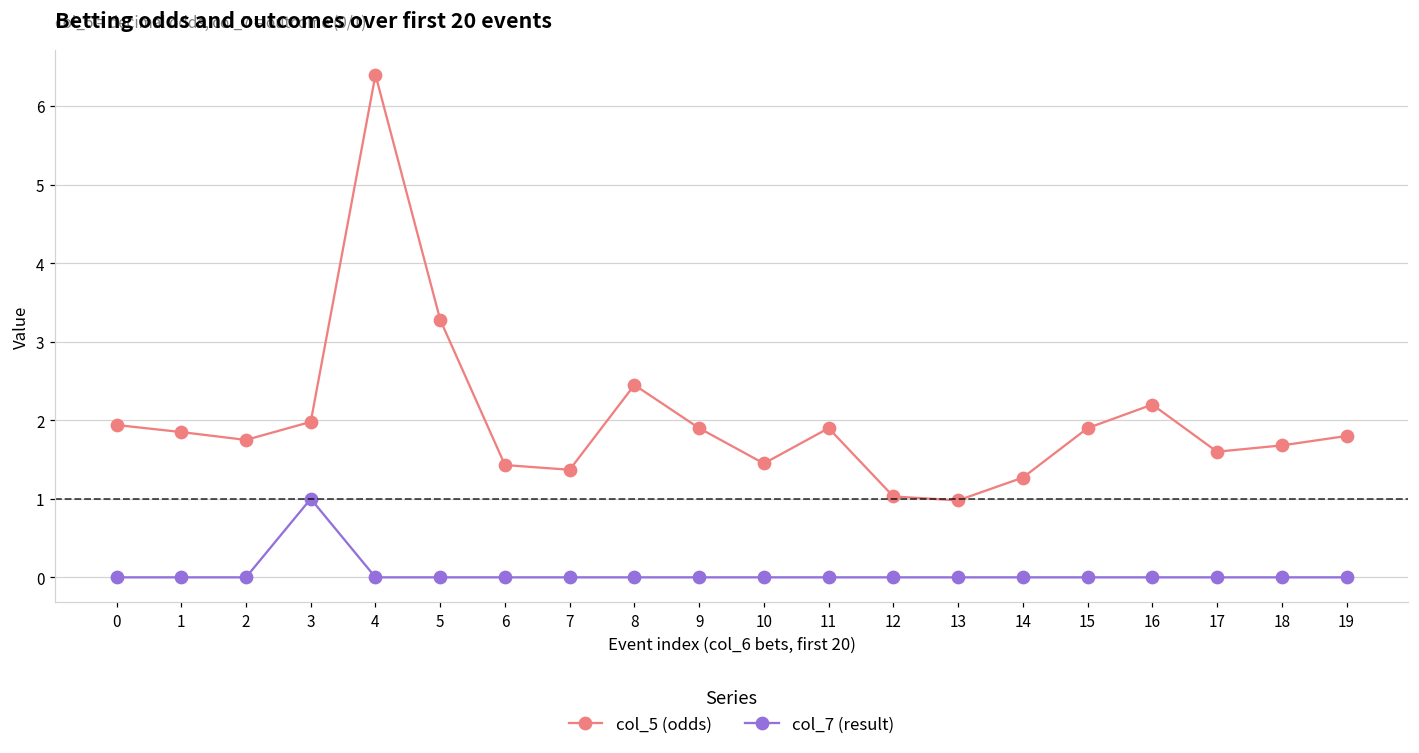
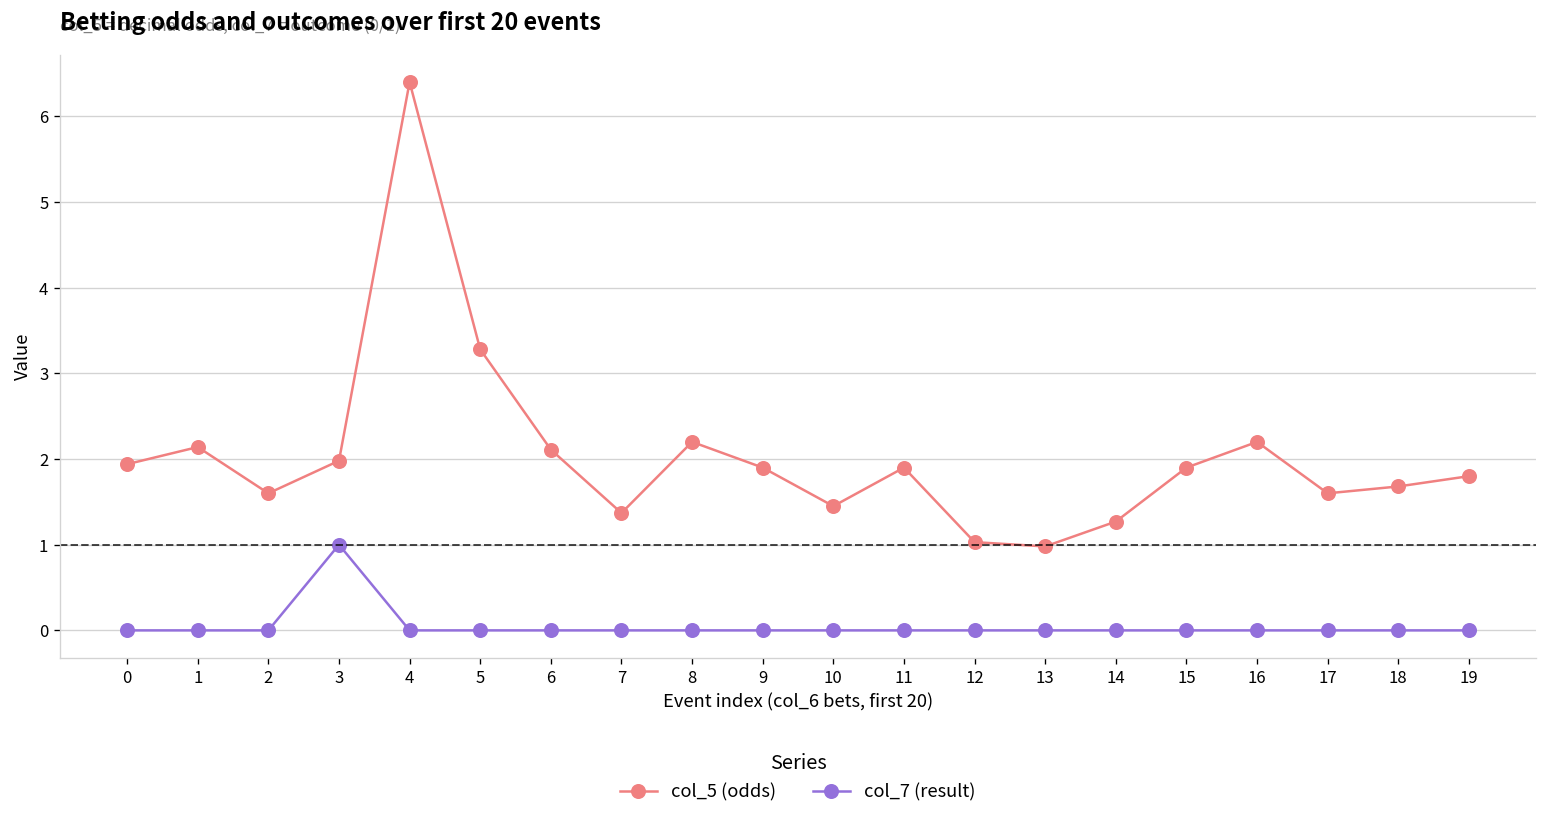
col_5 (odds), 1: 1.9 -> 2.1
col_5 (odds), 2: 1.8 -> 1.6
col_5 (odds), 6: 1.4 -> 2.1
col_5 (odds), 8: 2.5 -> 2.2
